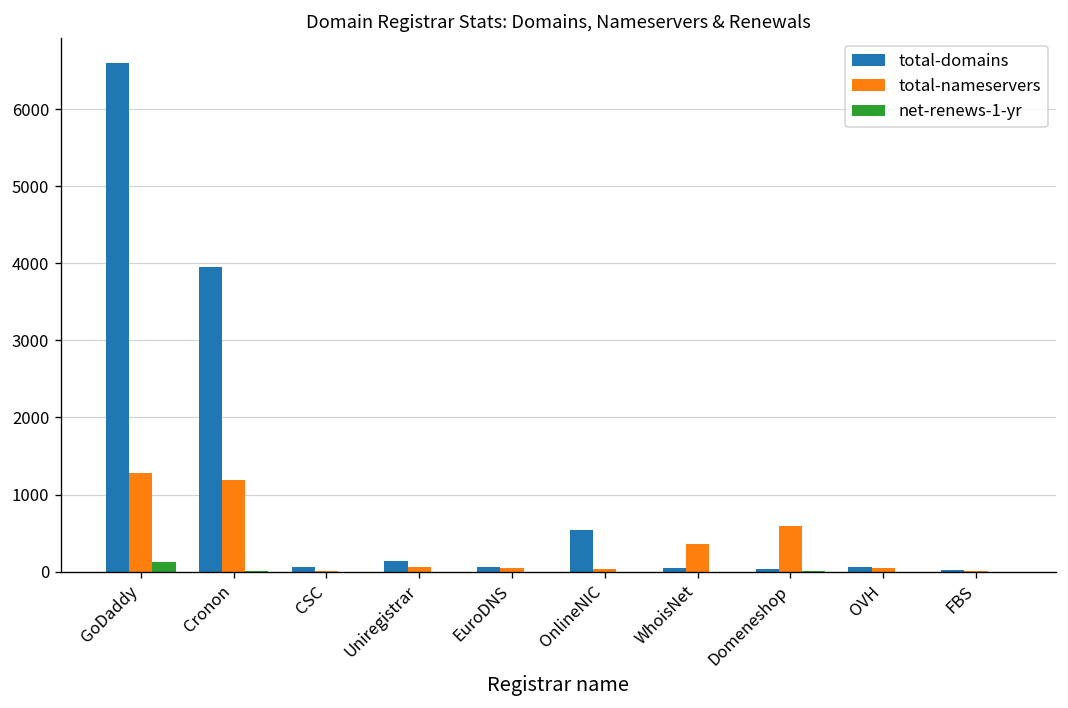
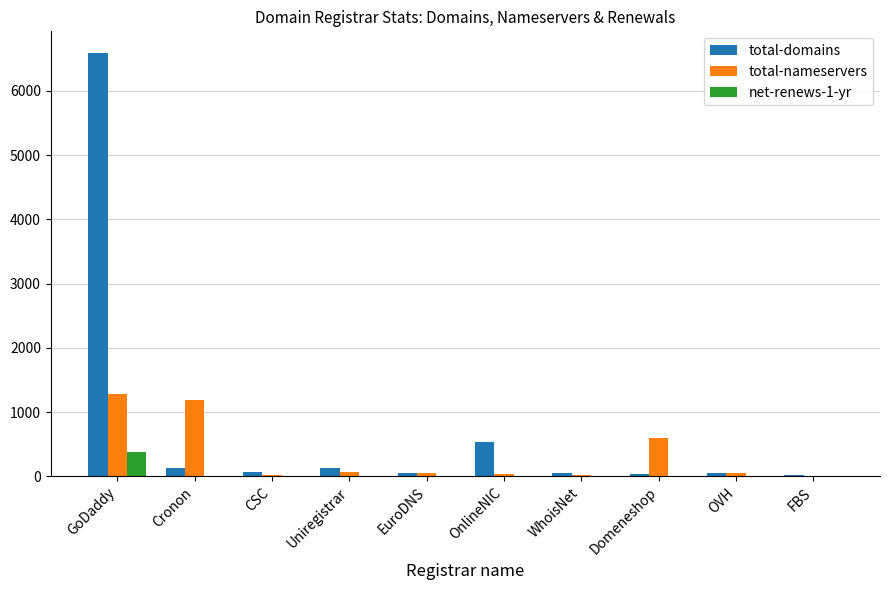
net-renews-1-yr, GoDaddy: 100 -> 400
total-domains, Cronon: 4000 -> 100
total-nameservers, WhoisNet: 400 -> 0
